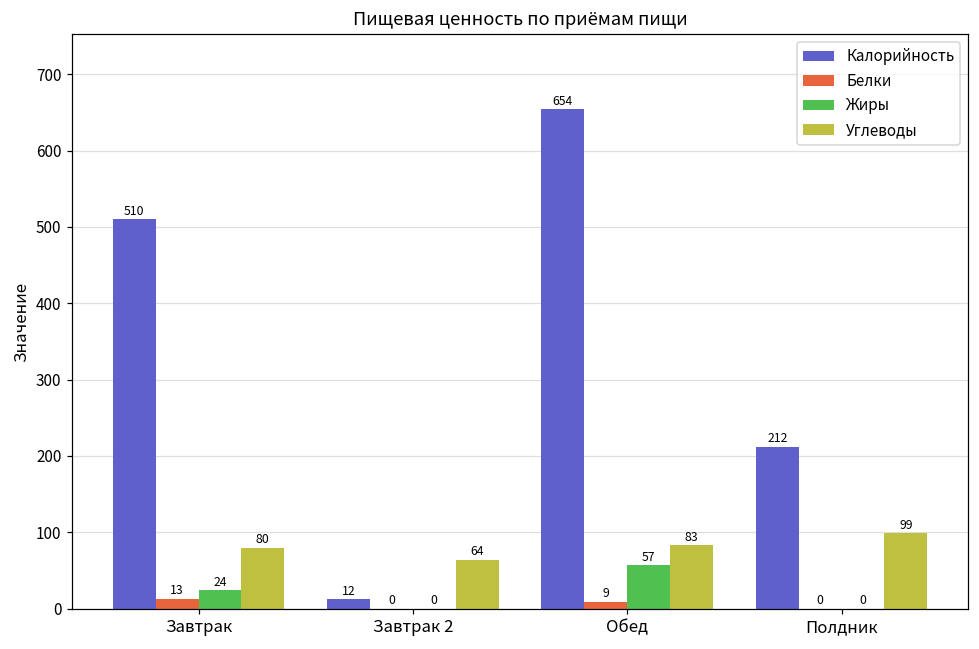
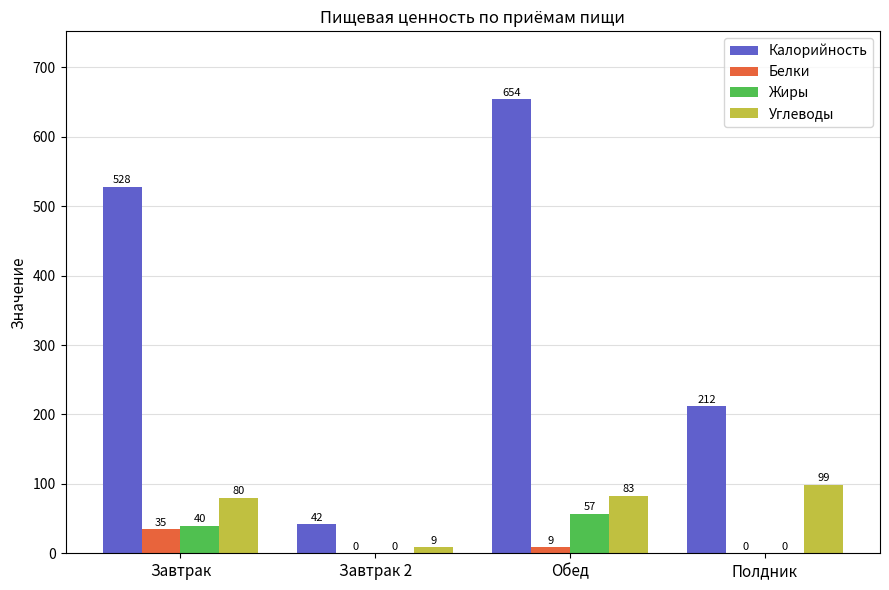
Калорийность, Завтрак: 510 -> 528
Белки, Завтрак: 13 -> 35
Жиры, Завтрак: 24 -> 40
Калорийность, Завтрак 2: 12 -> 42
Углеводы, Завтрак 2: 64 -> 9
